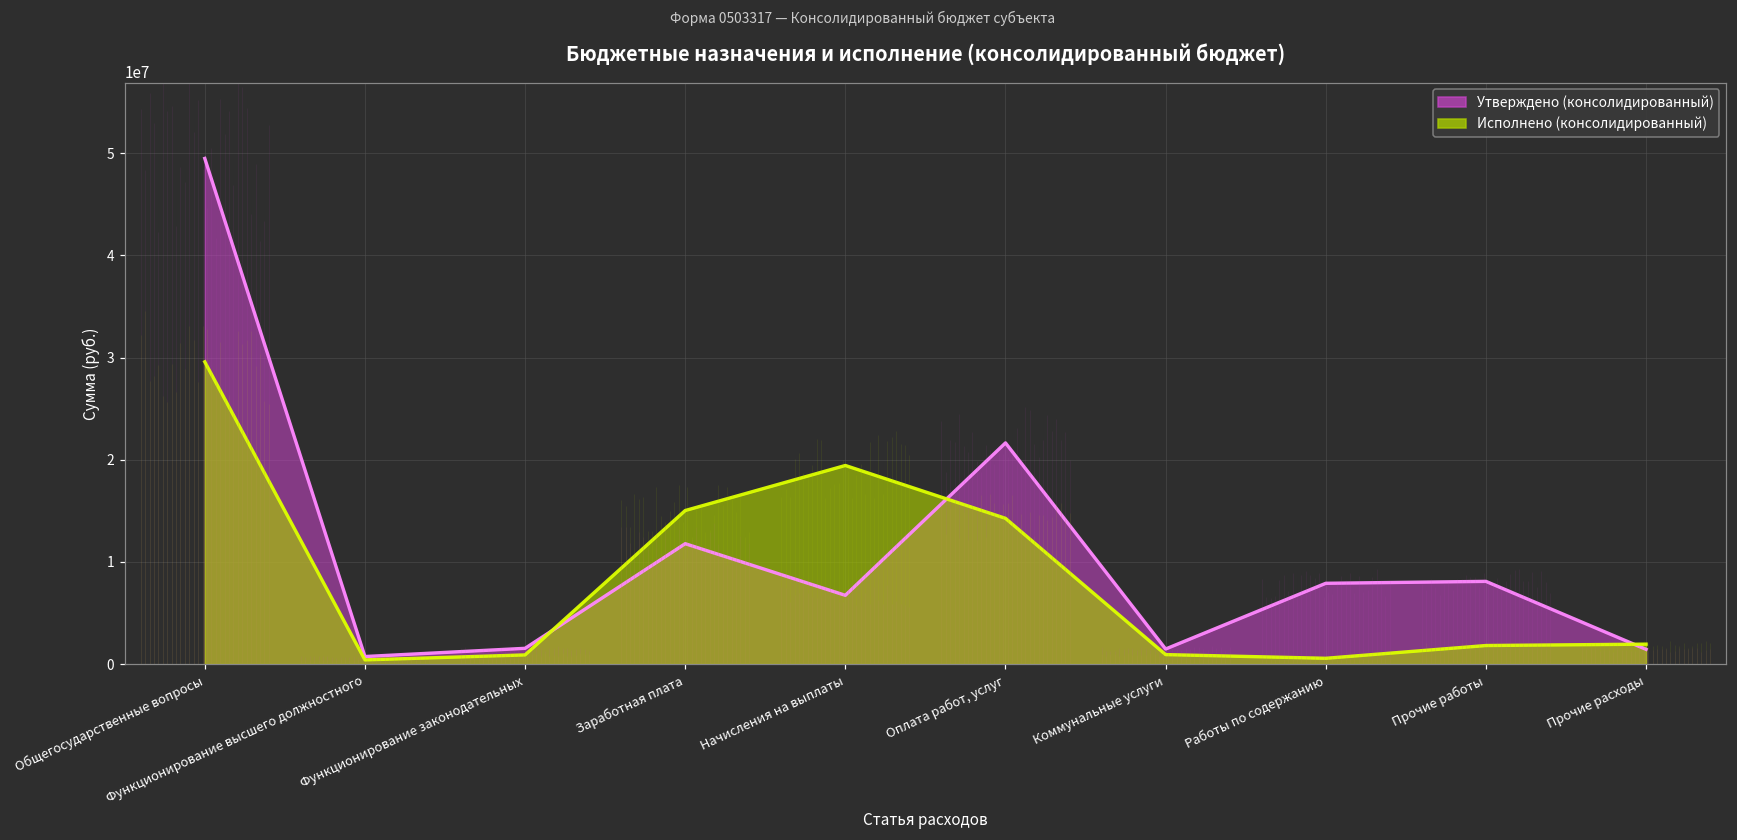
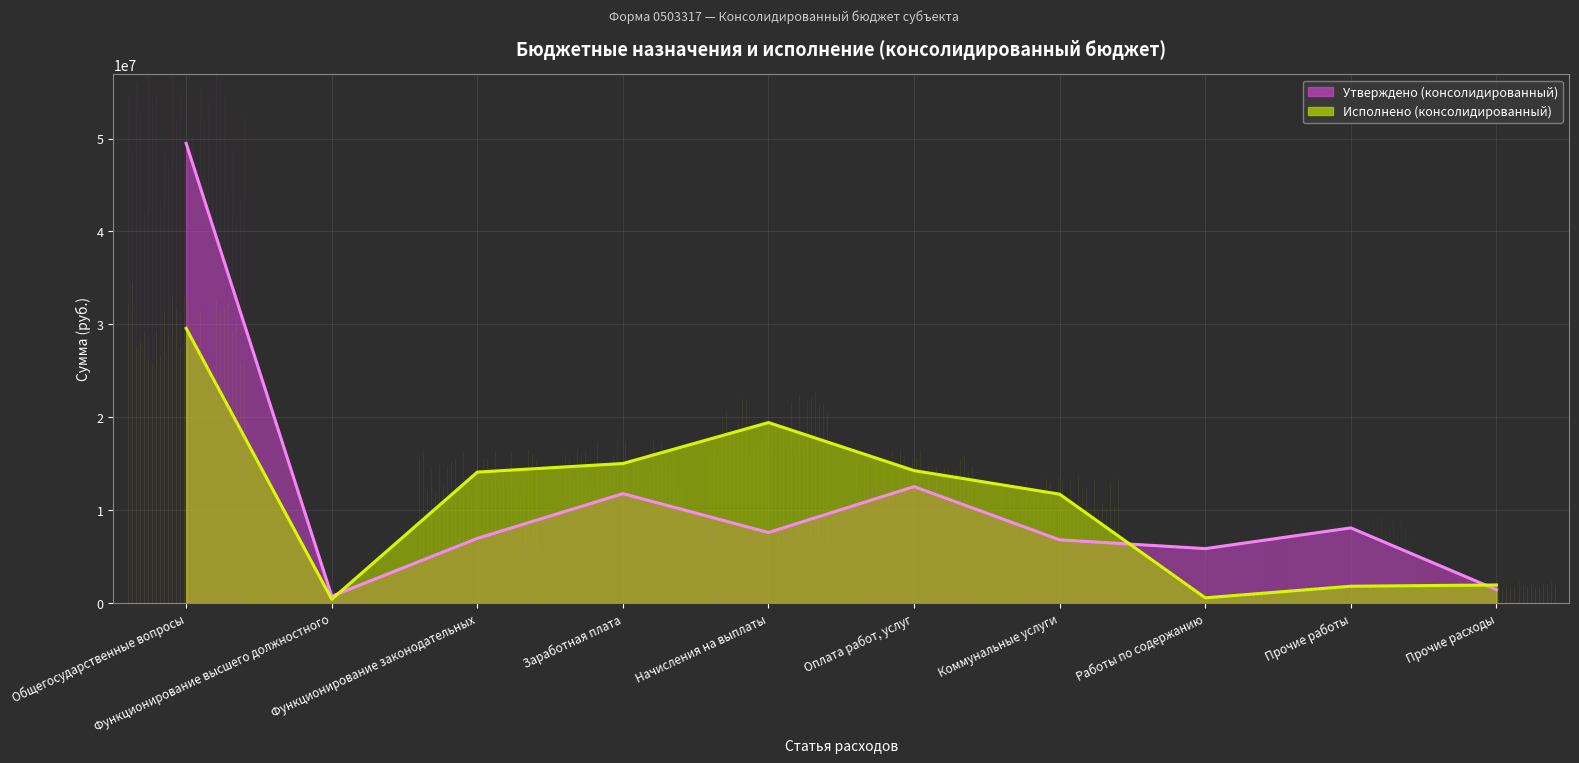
Утверждено (консолидированный), Функционирование законодательных: 2000000 -> 7000000
Исполнено (консолидированный), Функционирование законодательных: 1000000 -> 14000000
Утверждено (консолидированный), Начисления на выплаты: 7000000 -> 8000000
Утверждено (консолидированный), Оплата работ, услуг: 22000000 -> 13000000
Утверждено (консолидированный), Коммунальные услуги: 1000000 -> 7000000
Исполнено (консолидированный), Коммунальные услуги: 1000000 -> 12000000
Утверждено (консолидированный), Работы по содержанию: 8000000 -> 6000000
